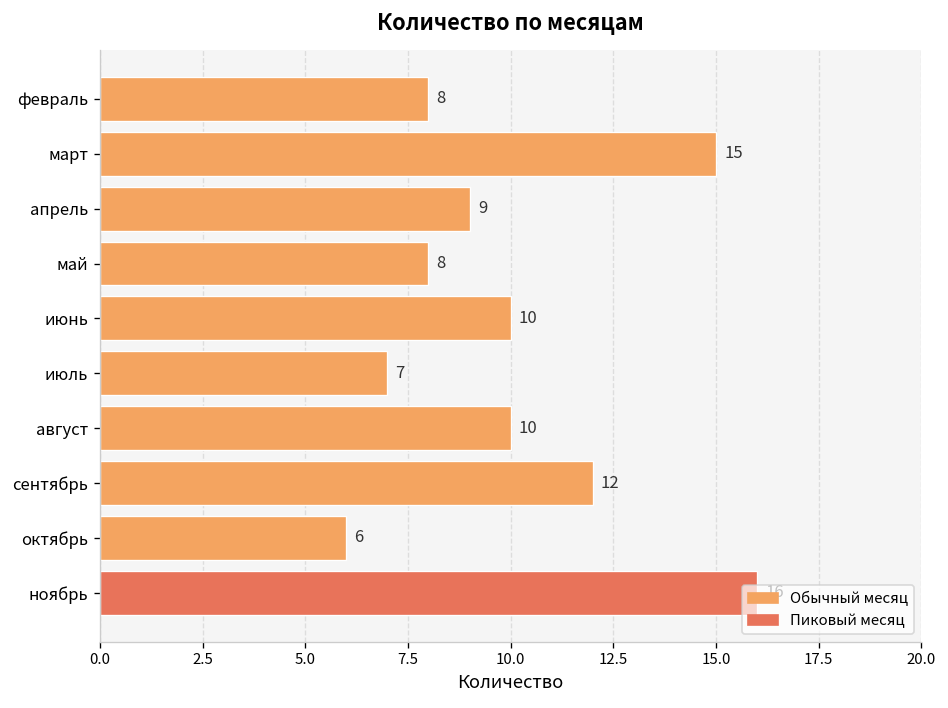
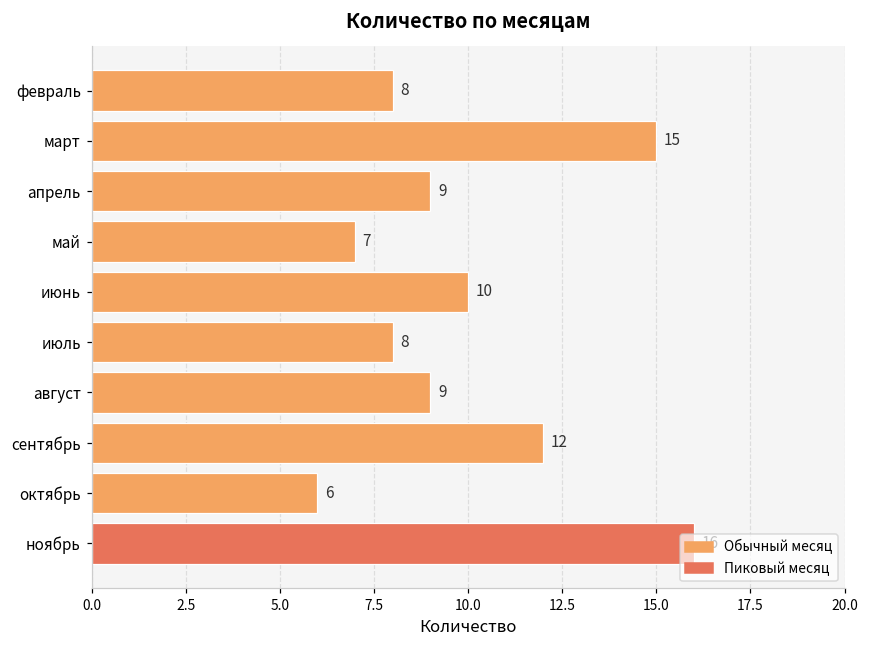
май: 8 -> 7
июль: 7 -> 8
август: 10 -> 9
